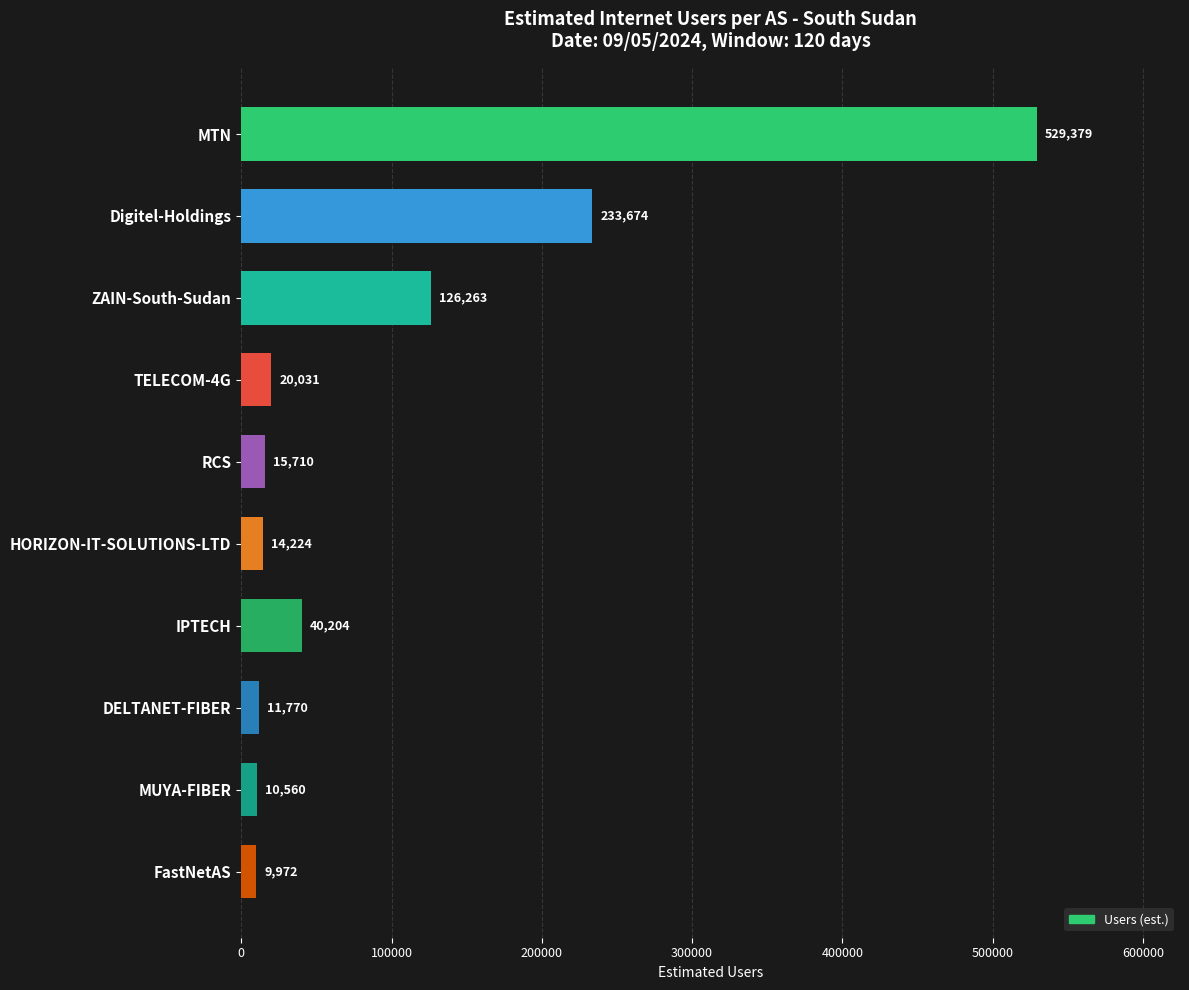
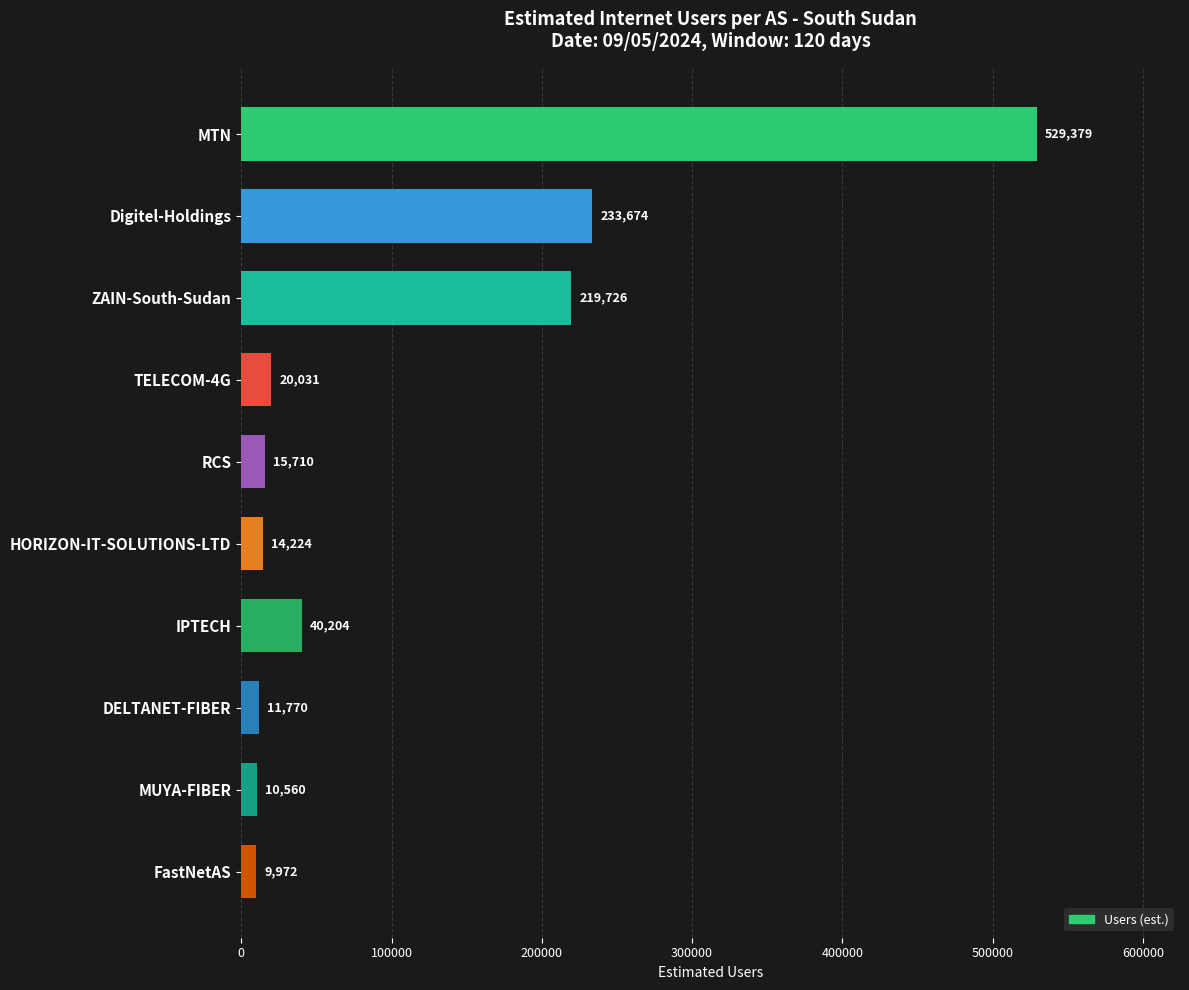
ZAIN-South-Sudan: 126,263 -> 219,726
